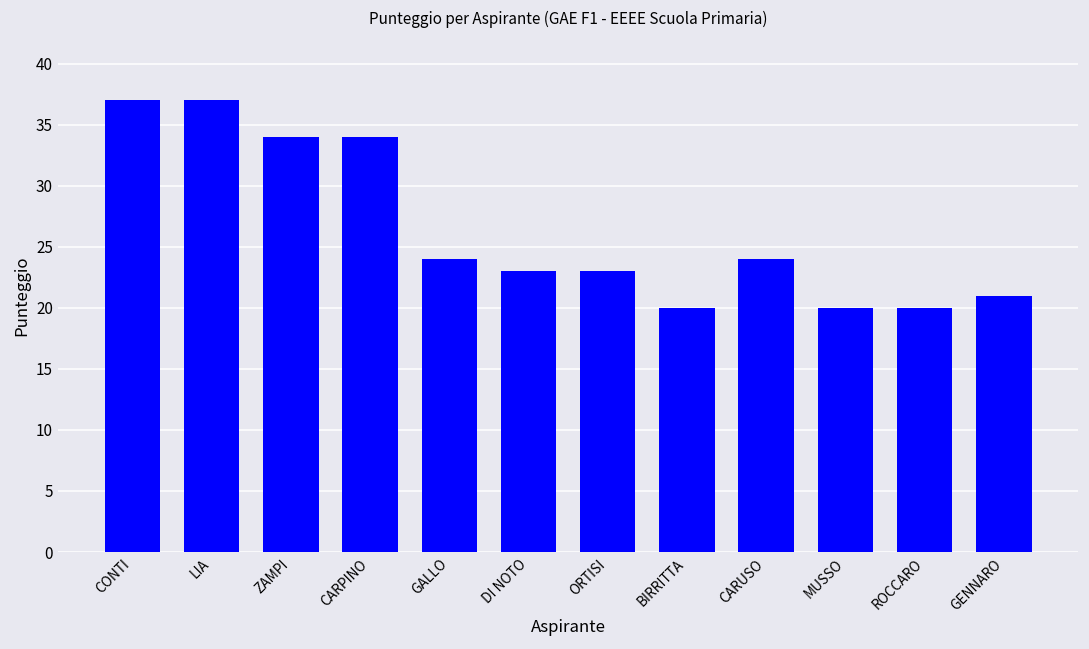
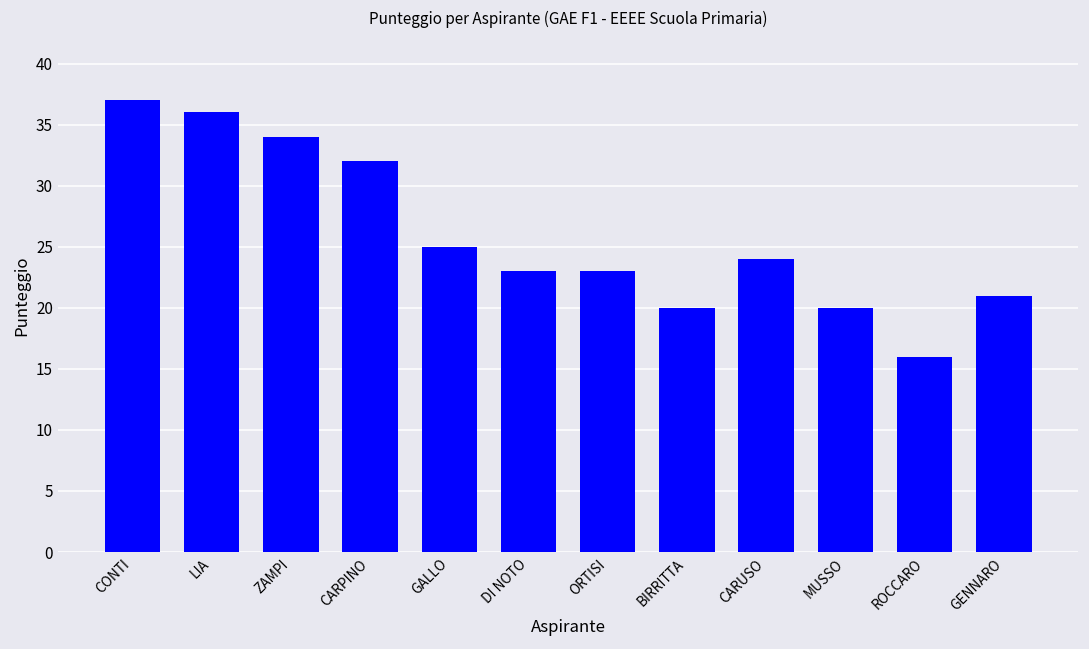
LIA: 37 -> 36
CARPINO: 34 -> 32
GALLO: 24 -> 25
ROCCARO: 20 -> 16
